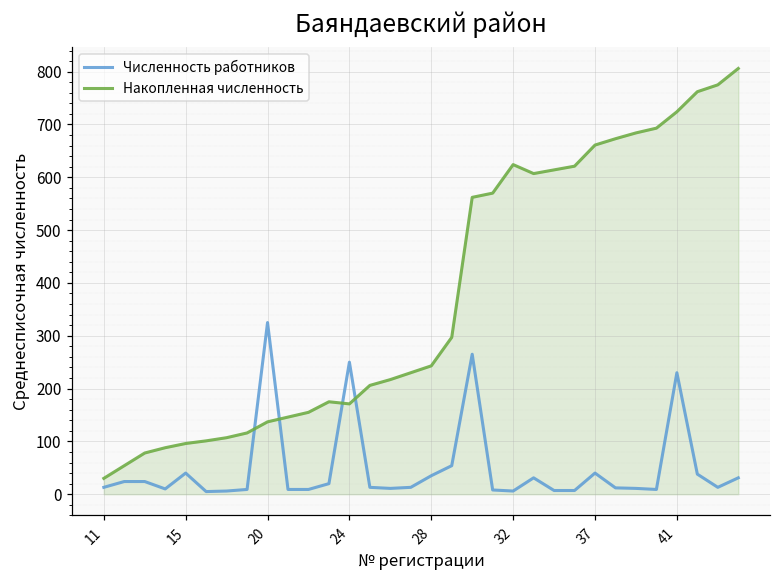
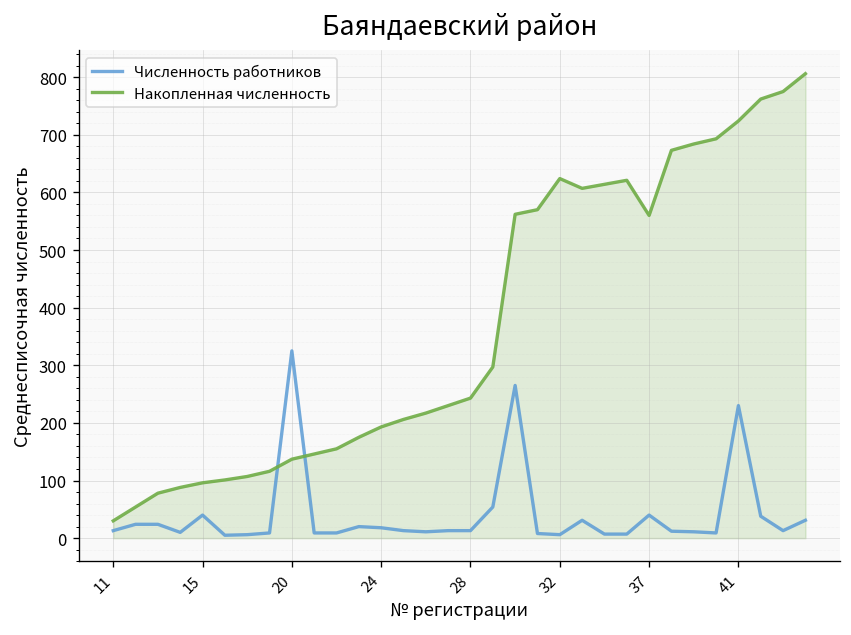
Численность работников, 24: 250 -> 20
Накопленная численность, 24: 170 -> 190
Численность работников, 28: 40 -> 10
Накопленная численность, 37: 660 -> 560
